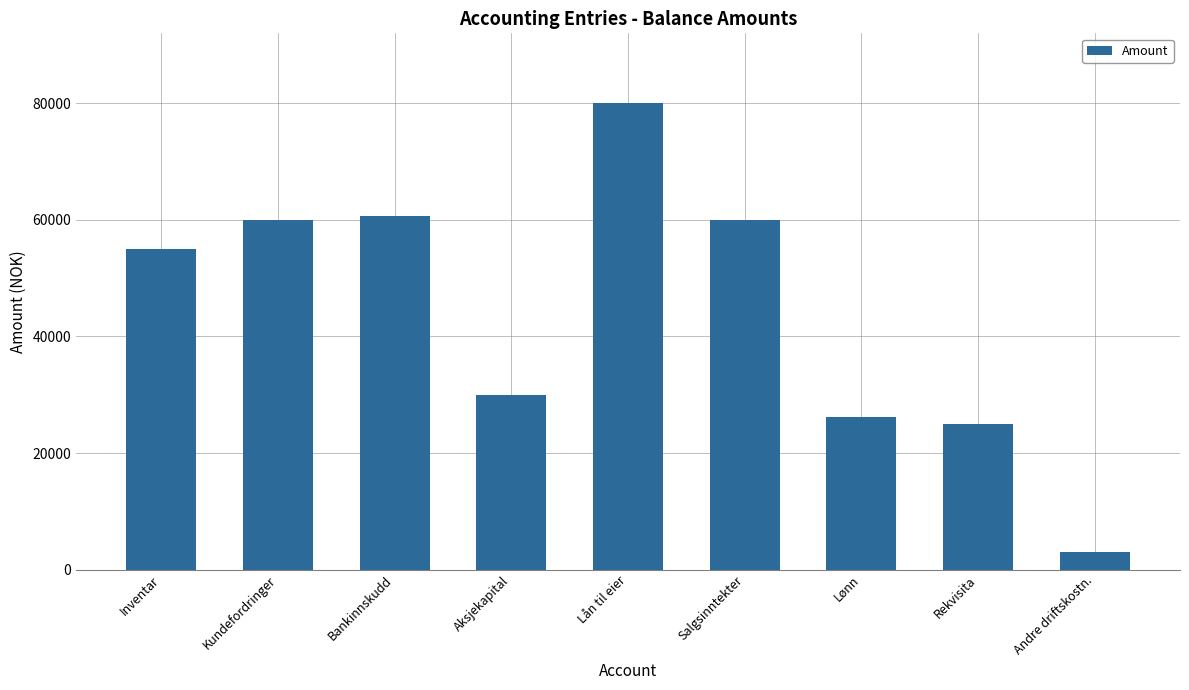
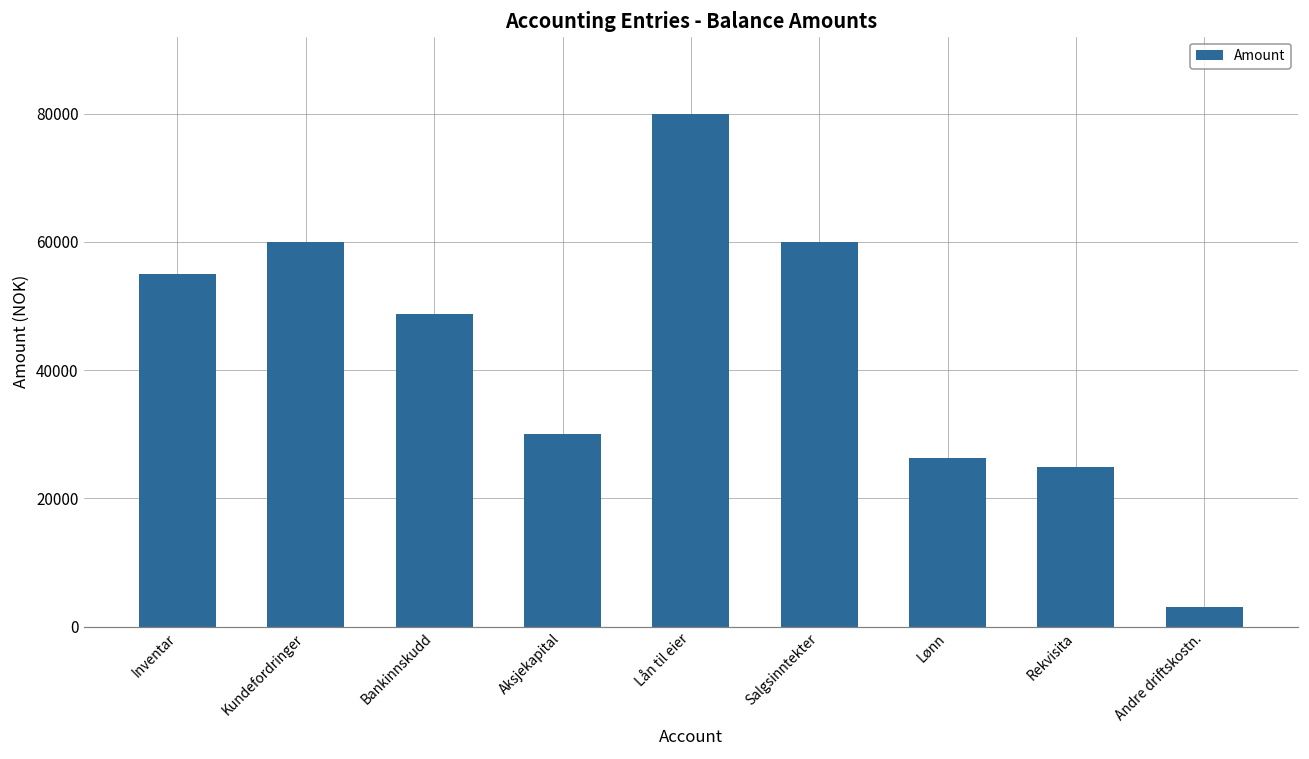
Bankinnskudd: 61000 -> 49000
